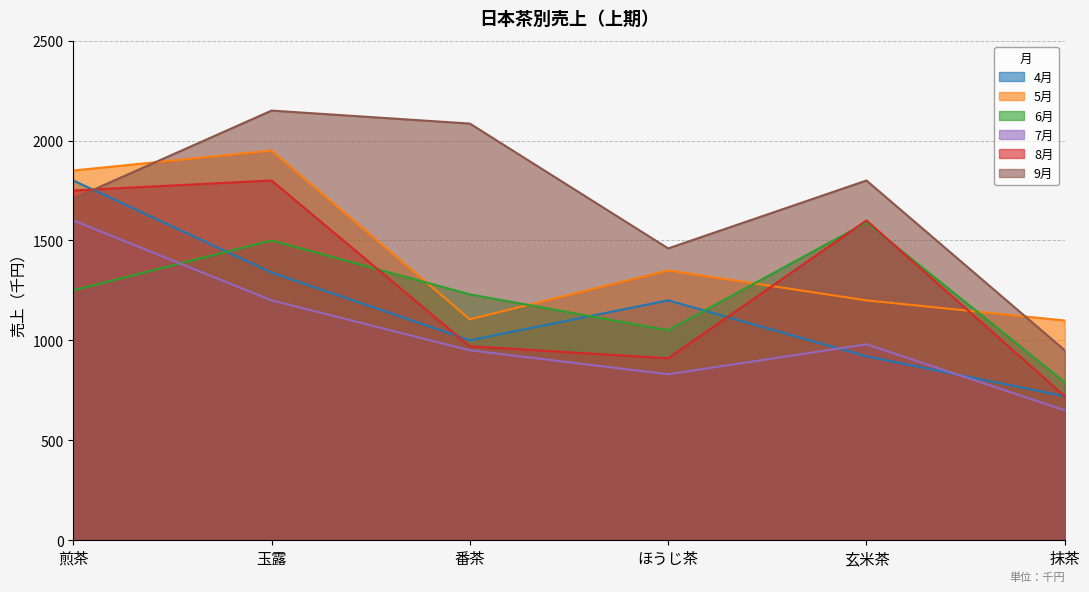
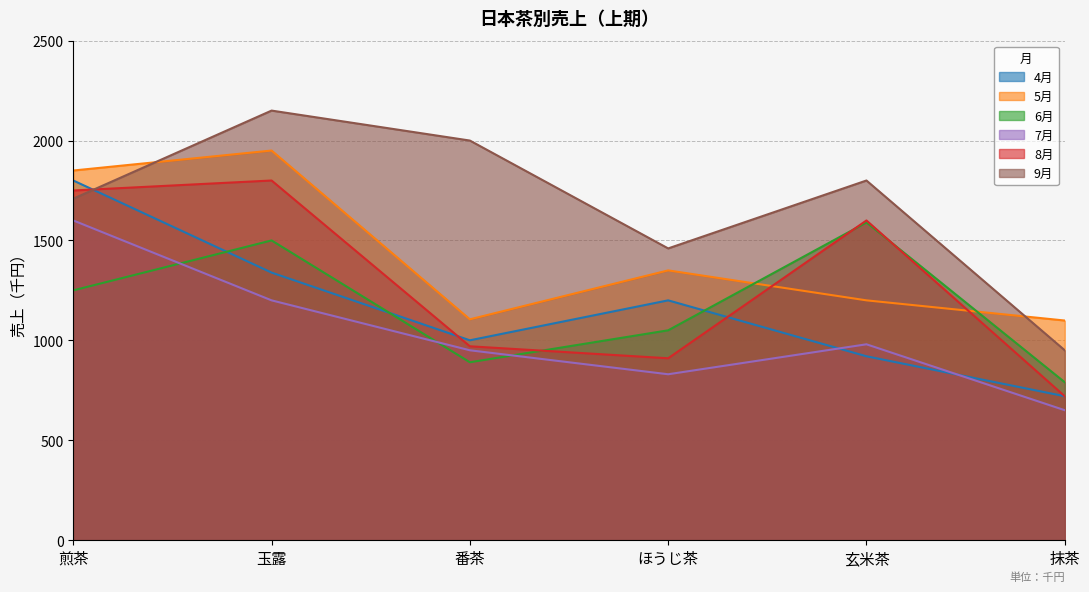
6月, 番茶: 1230 -> 890
9月, 番茶: 2090 -> 2000
